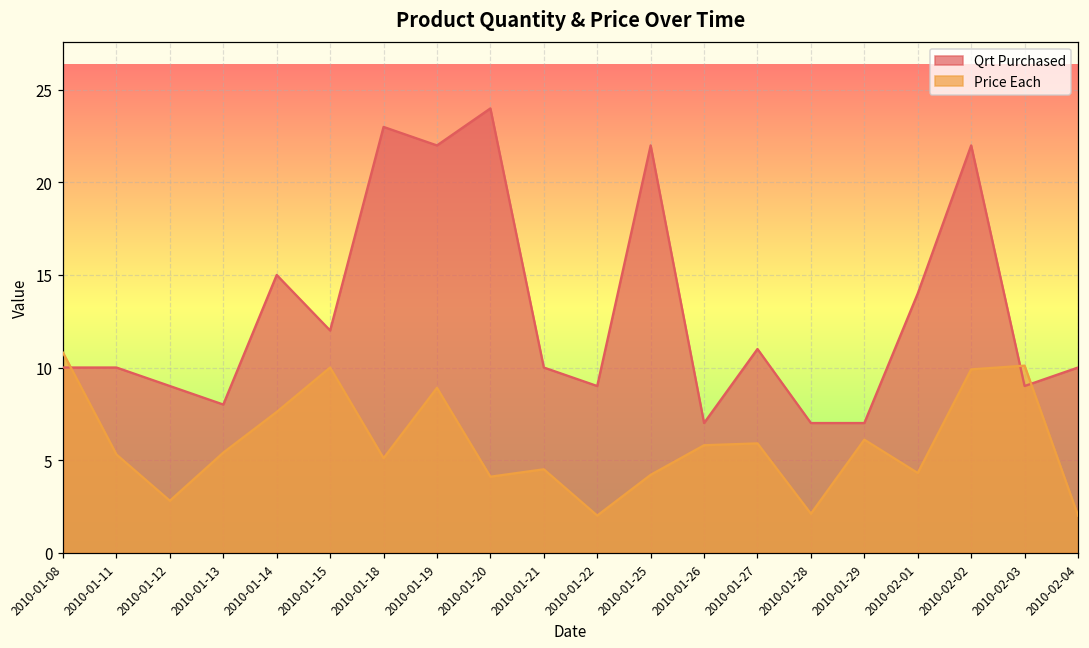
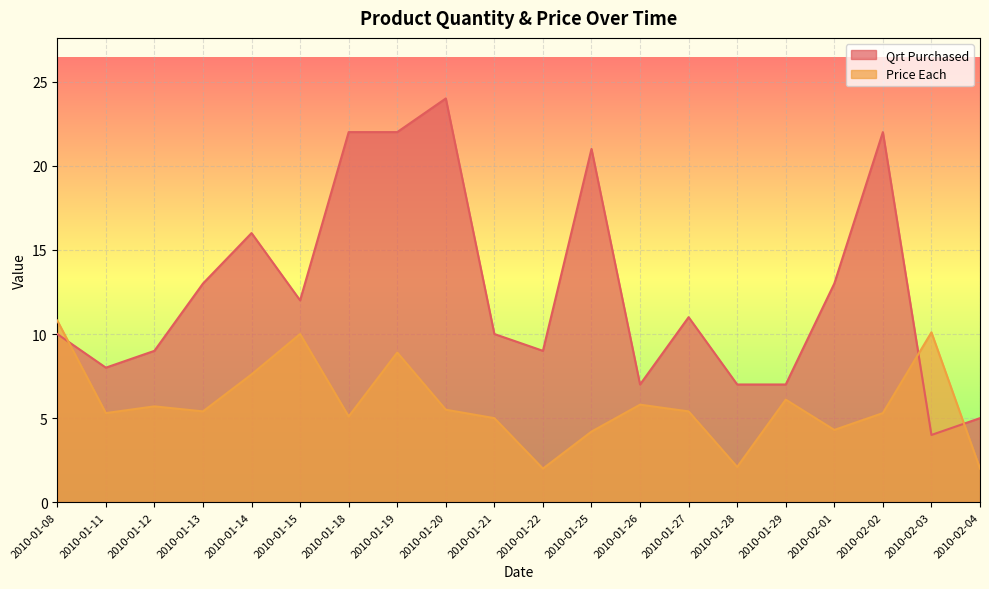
Qrt Purchased, 2010-01-11: 10 -> 8
Price Each, 2010-01-12: 2.8 -> 5.7
Qrt Purchased, 2010-01-13: 8 -> 13
Qrt Purchased, 2010-01-14: 15 -> 16
Qrt Purchased, 2010-01-18: 23 -> 22
Price Each, 2010-01-20: 4.1 -> 5.5
Price Each, 2010-01-21: 4.5 -> 5.0
Qrt Purchased, 2010-01-25: 22 -> 21
Price Each, 2010-01-27: 5.9 -> 5.4
Qrt Purchased, 2010-02-01: 14 -> 13
Price Each, 2010-02-02: 9.9 -> 5.3
Qrt Purchased, 2010-02-03: 9 -> 4
Qrt Purchased, 2010-02-04: 10 -> 5
